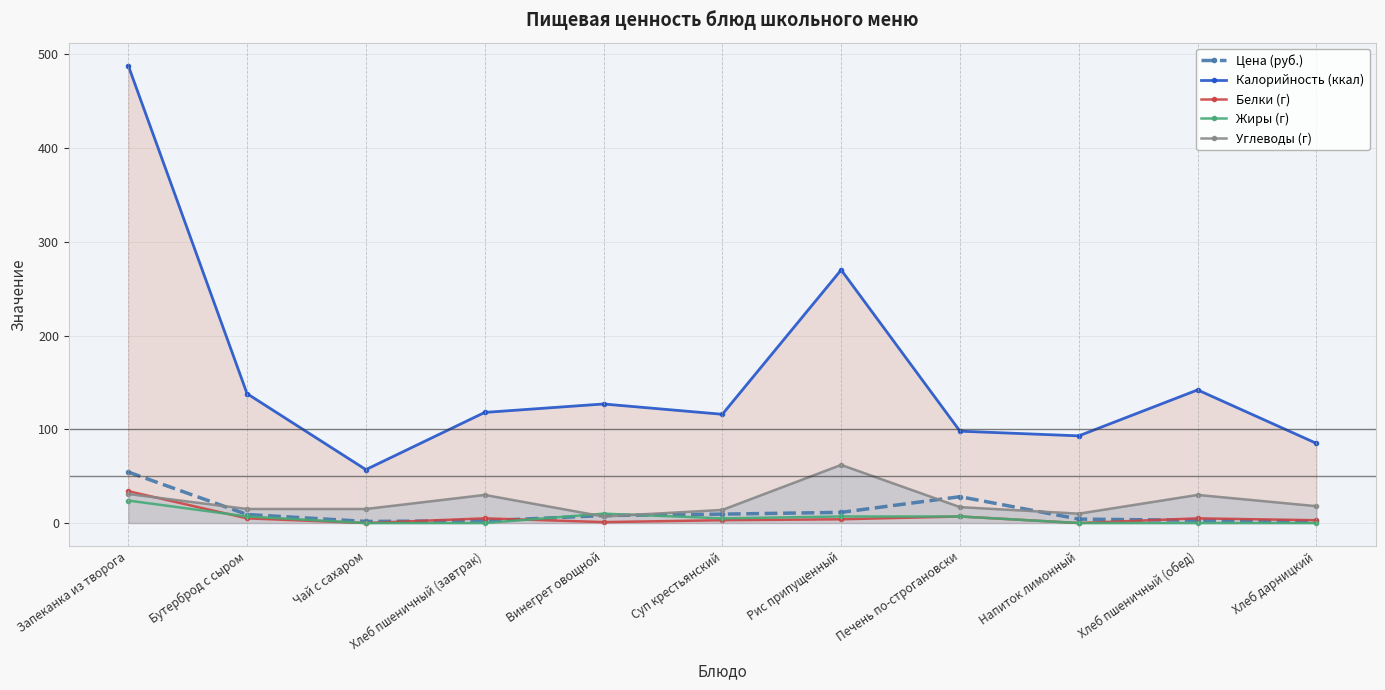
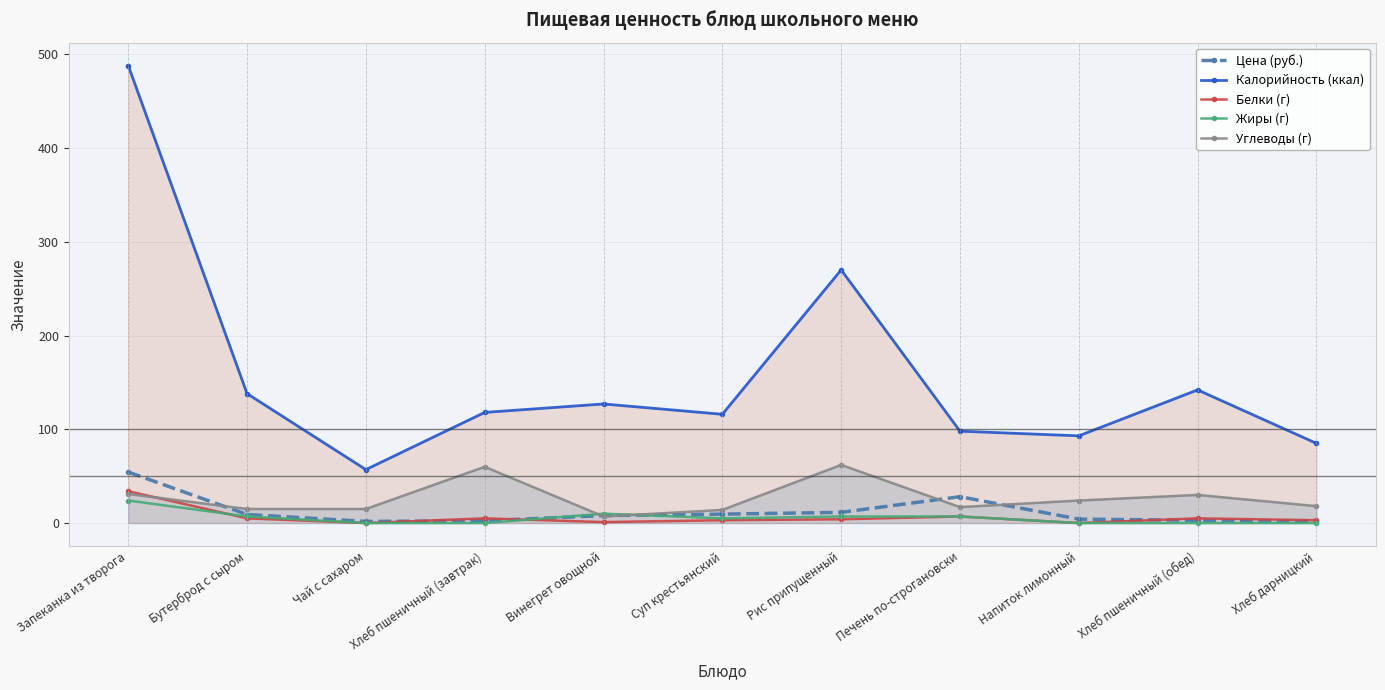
Углеводы (г), Хлеб пшеничный (завтрак): 30 -> 60
Углеводы (г), Напиток лимонный: 10 -> 20
